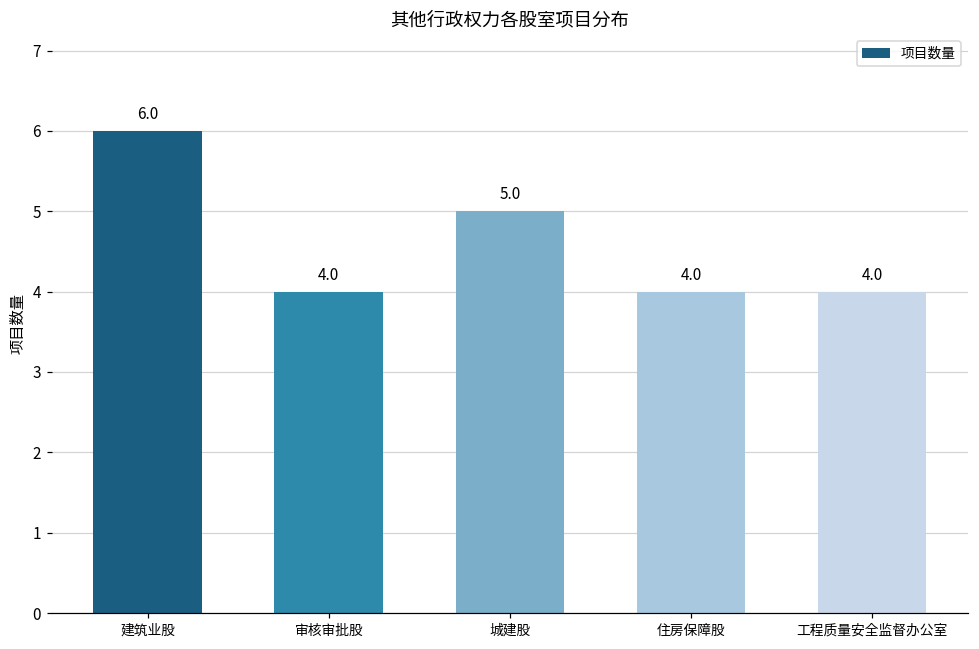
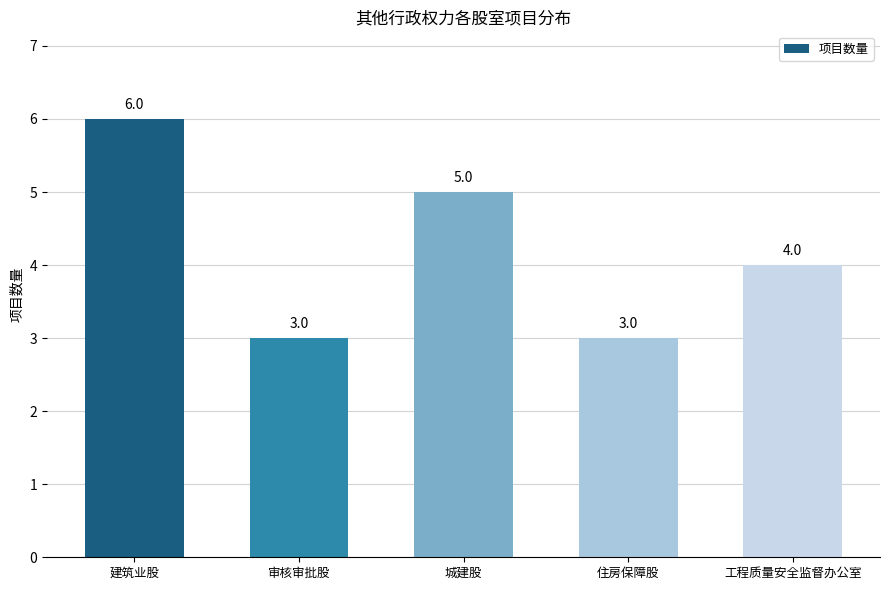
审核审批股: 4.0 -> 3.0
住房保障股: 4.0 -> 3.0
